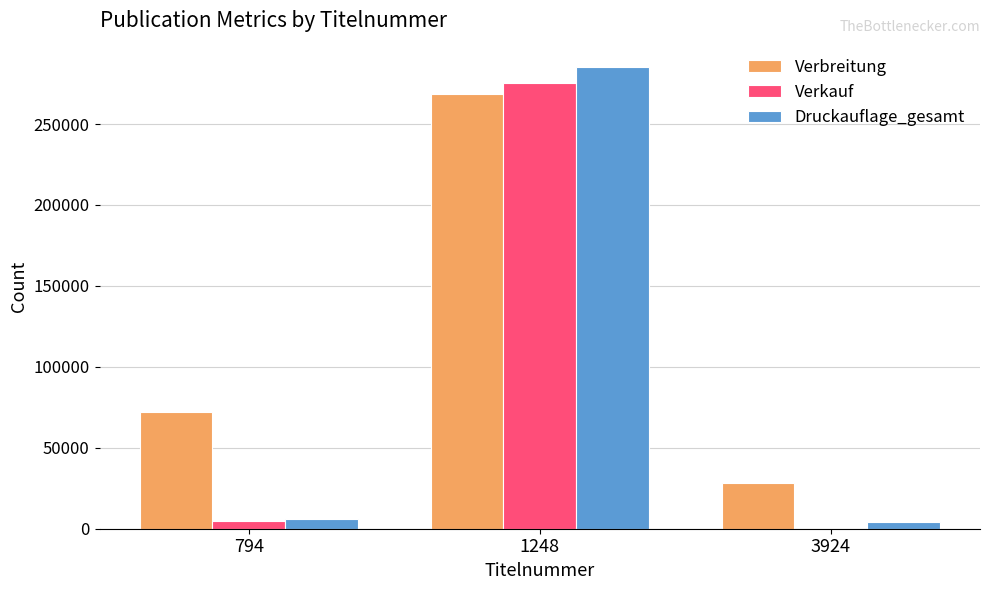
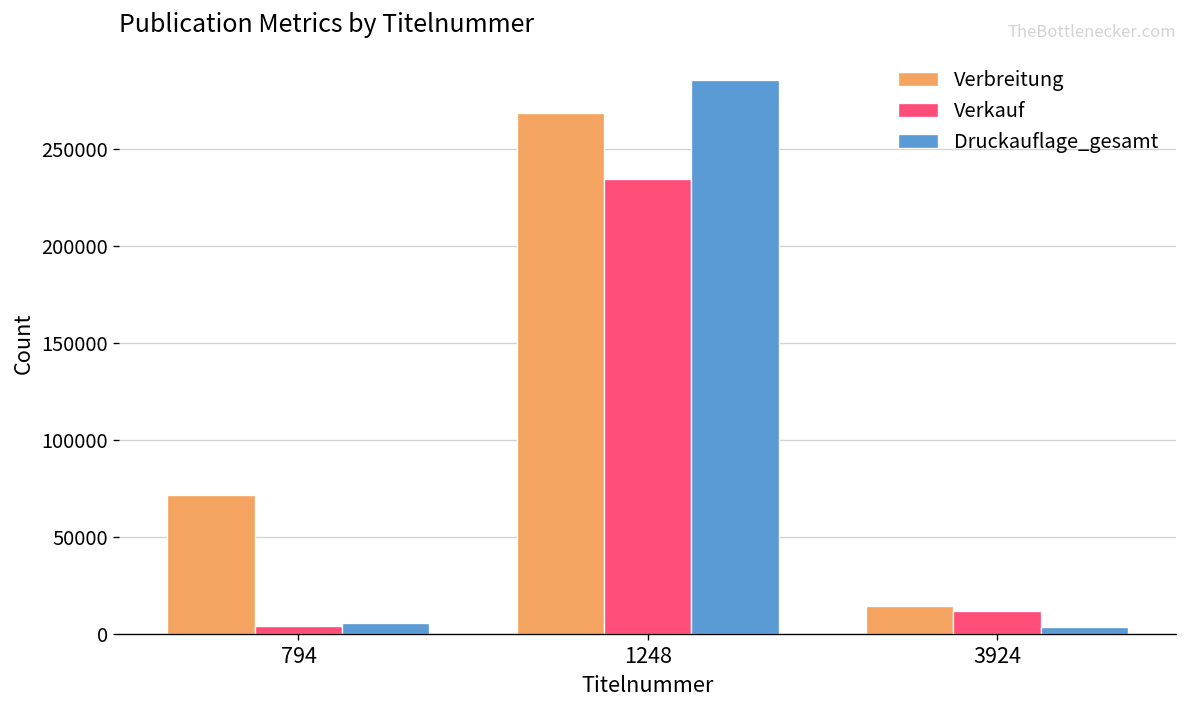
Verkauf, 1248: 276000 -> 235000
Verbreitung, 3924: 28000 -> 14000
Verkauf, 3924: 0 -> 12000
